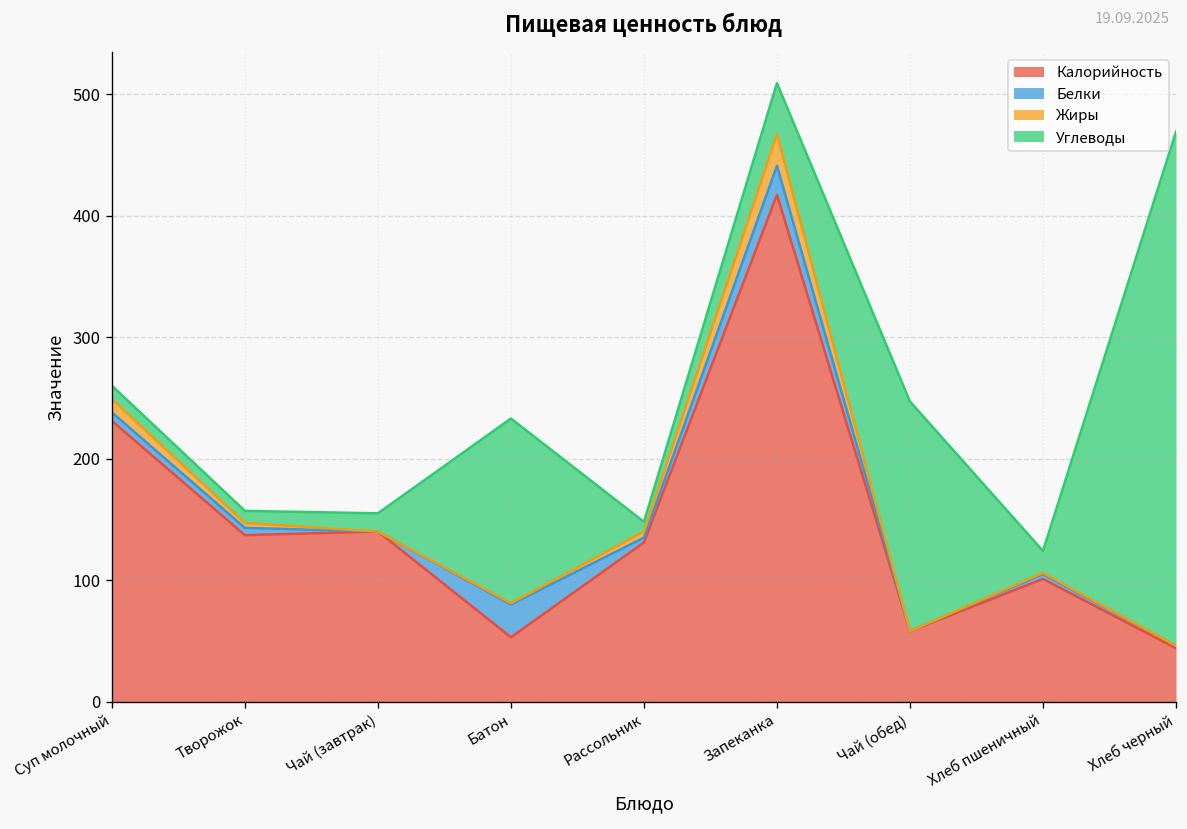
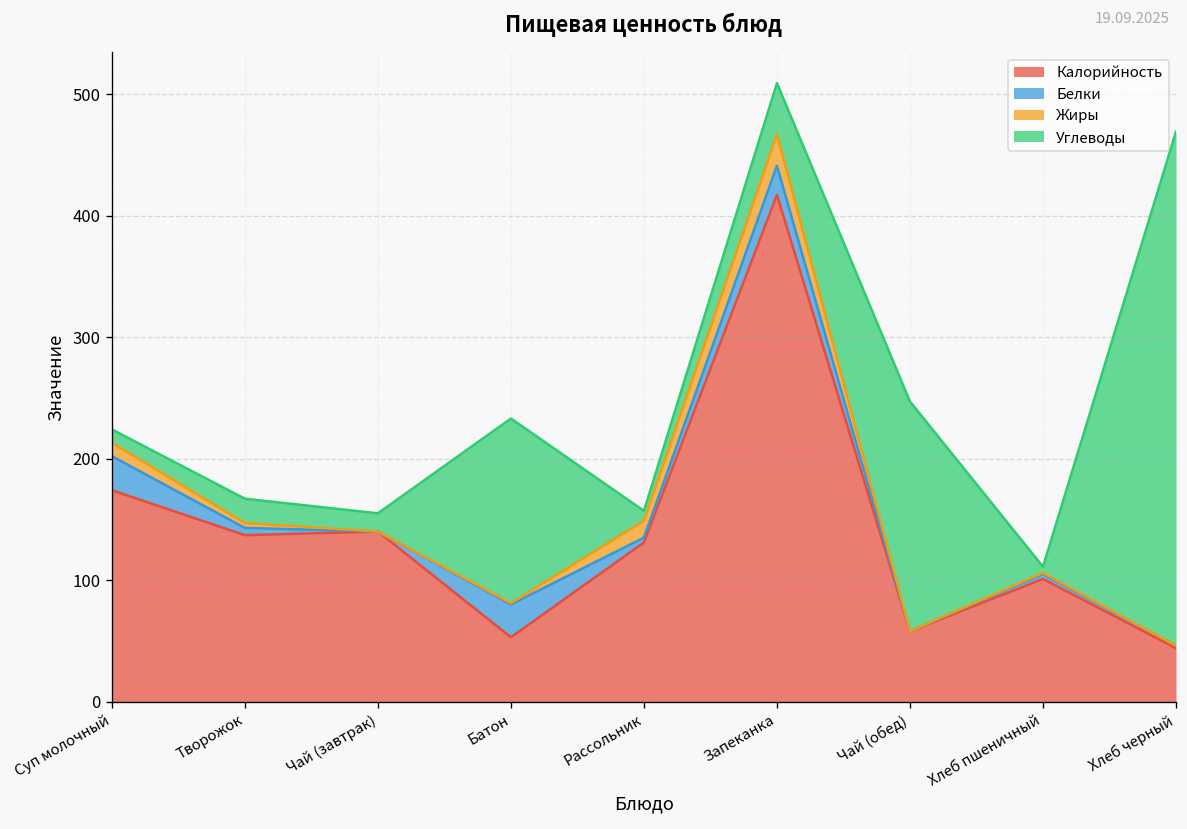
Калорийность, Суп молочный: 231 -> 174
Белки, Суп молочный: 7 -> 28
Углеводы, Творожок: 10 -> 20
Жиры, Рассольник: 5 -> 14
Углеводы, Хлеб пшеничный: 18 -> 5
